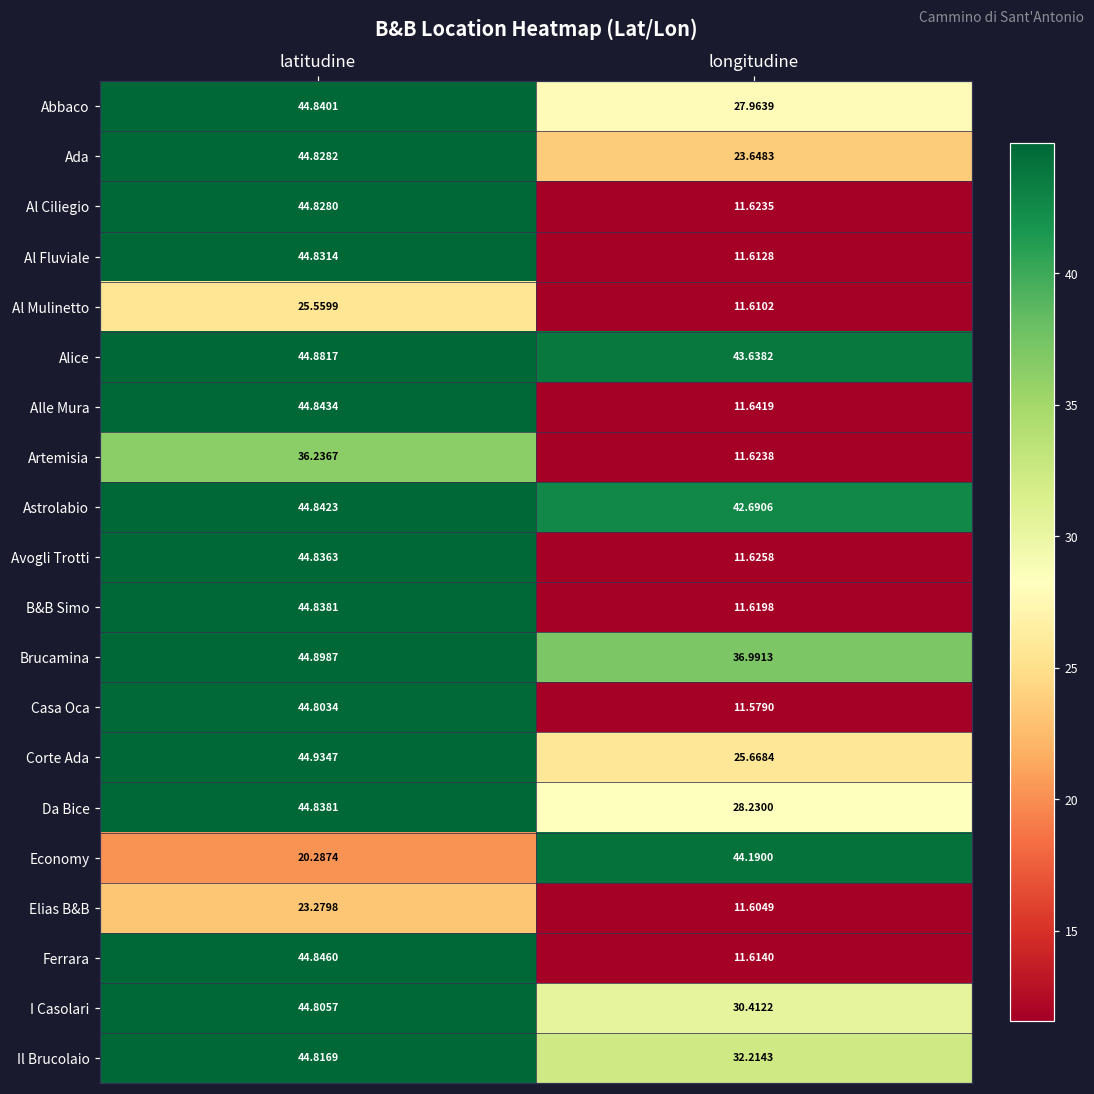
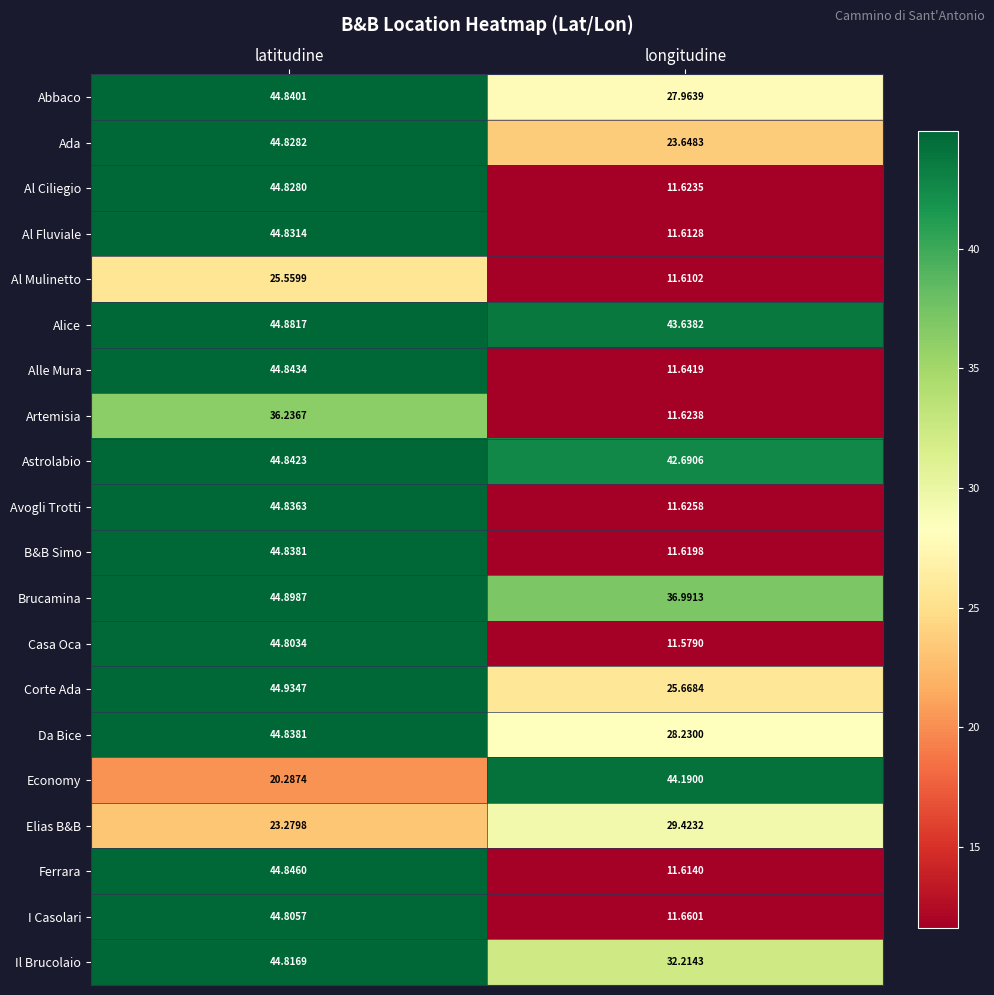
Elias B&B, longitudine: 11.6049 -> 29.4232
I Casolari, longitudine: 30.4122 -> 11.6601
